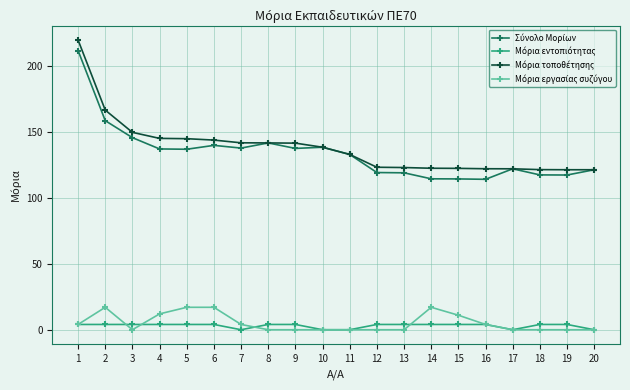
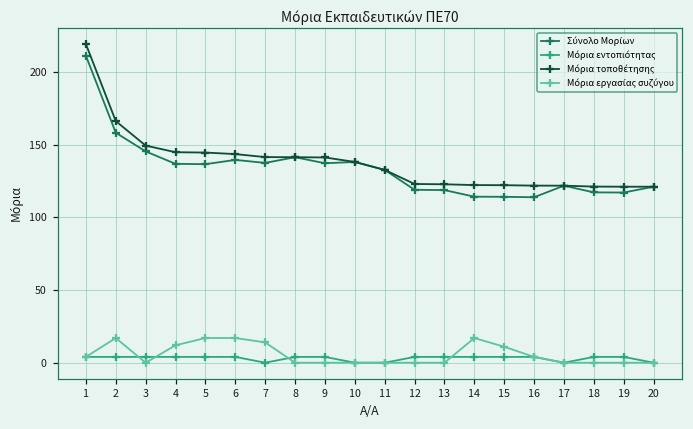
Μόρια εργασίας συζύγου, 7: 4 -> 14
